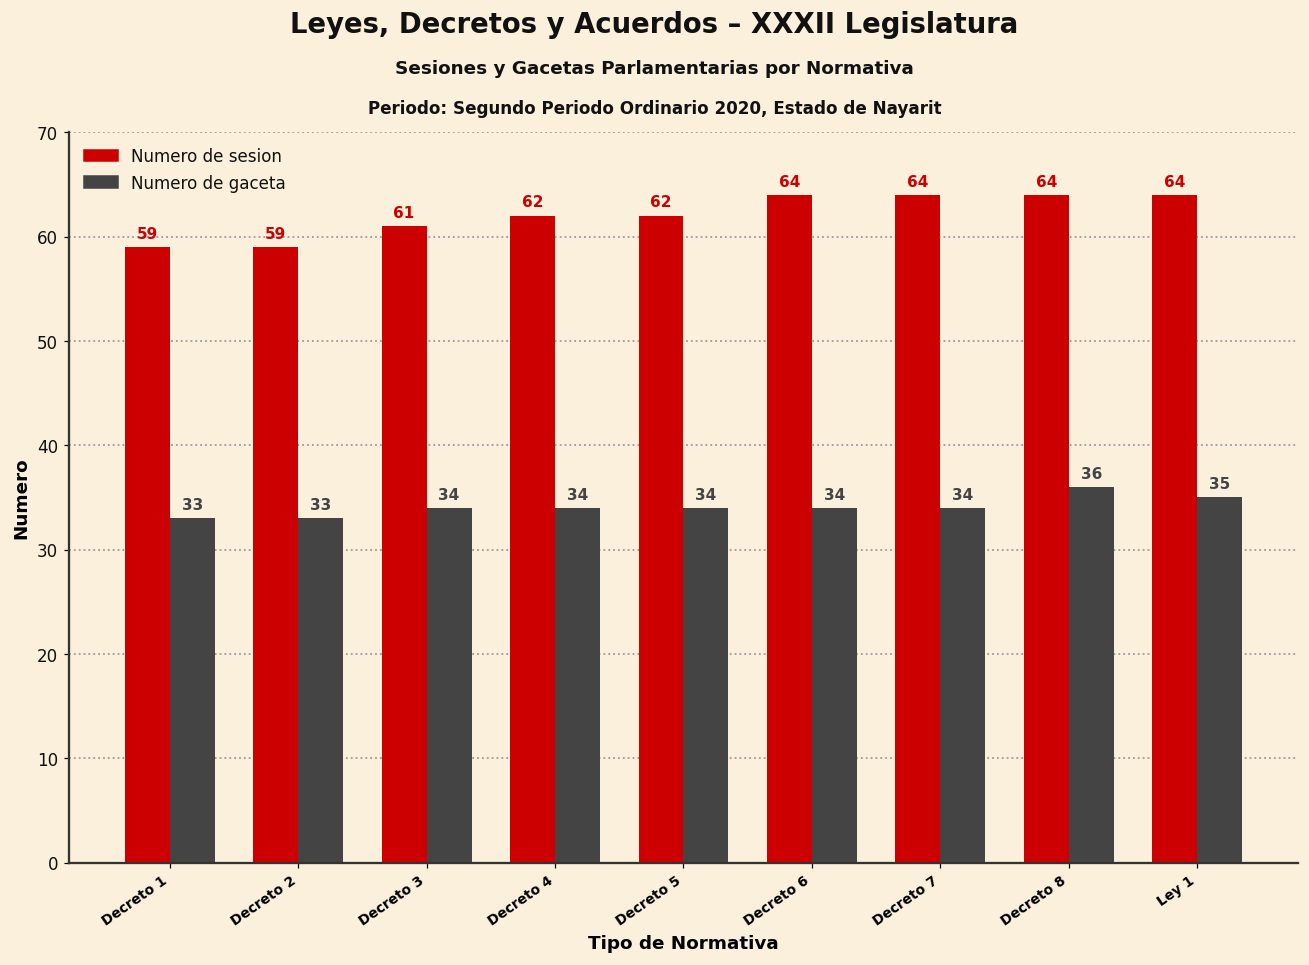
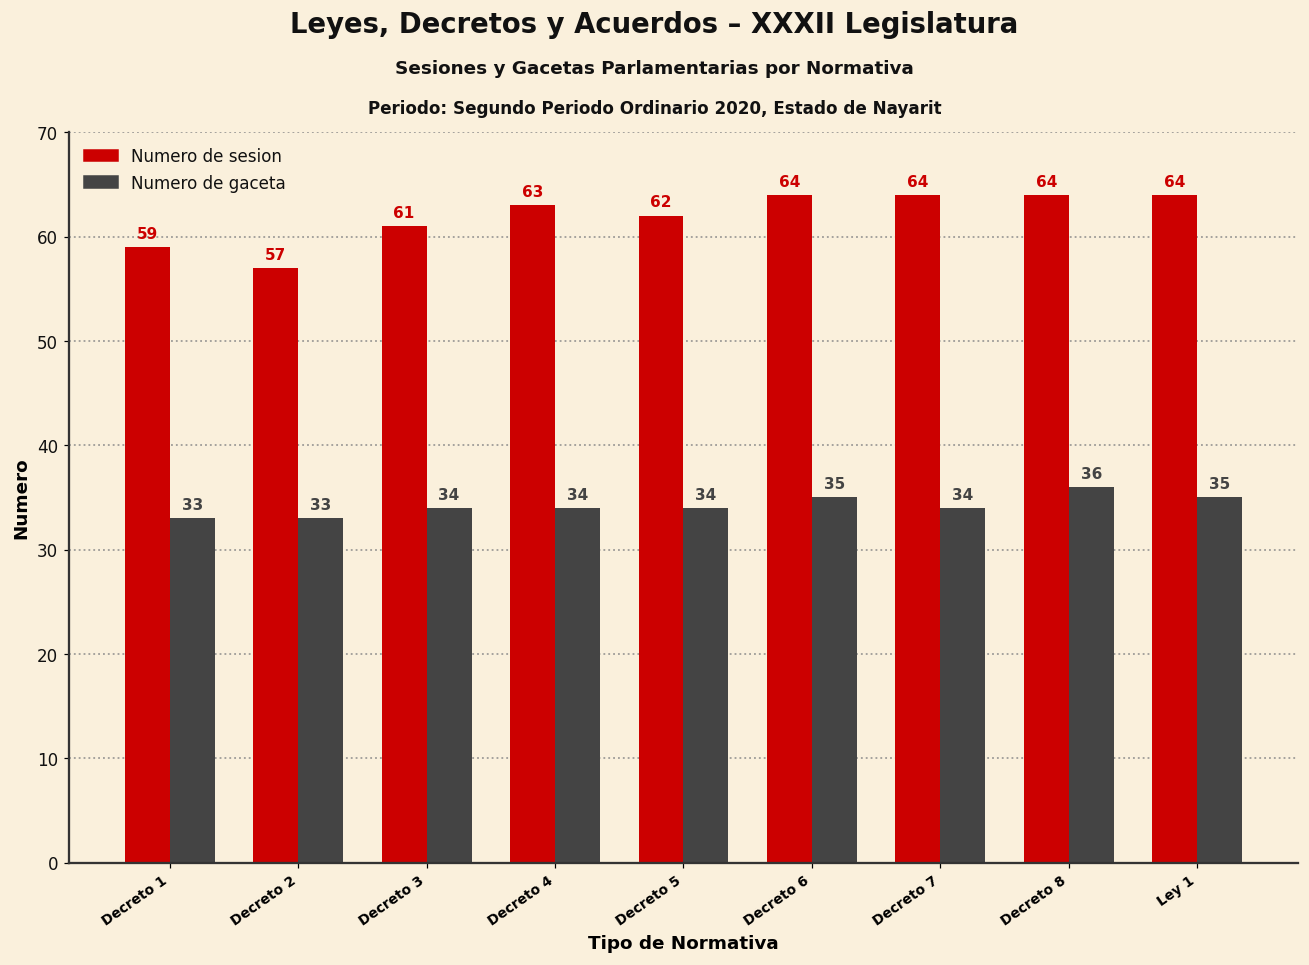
Numero de sesion, Decreto 2: 59 -> 57
Numero de sesion, Decreto 4: 62 -> 63
Numero de gaceta, Decreto 6: 34 -> 35
